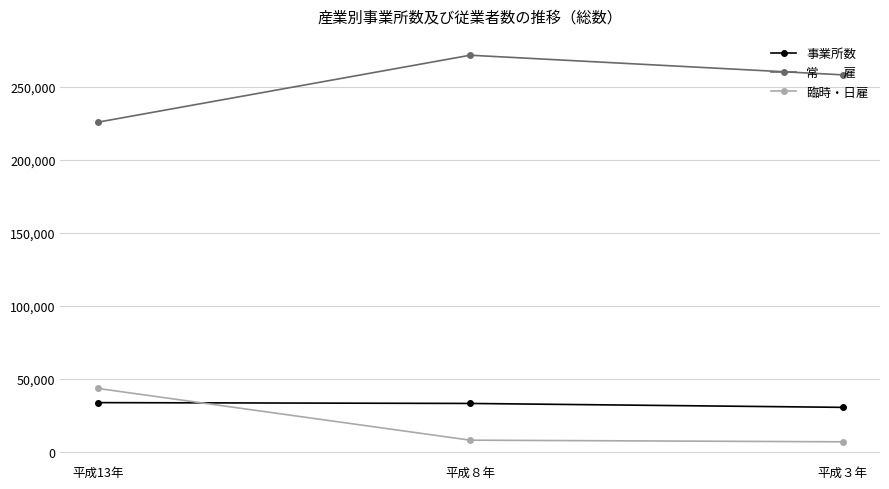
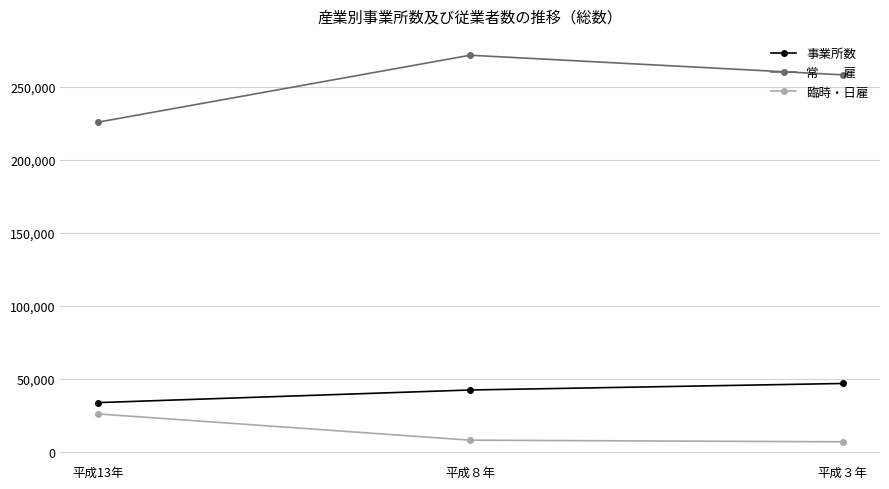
臨時・日雇, 平成13年: 44,000 -> 26,000
事業所数, 平成８年: 33,000 -> 43,000
事業所数, 平成３年: 31,000 -> 47,000
